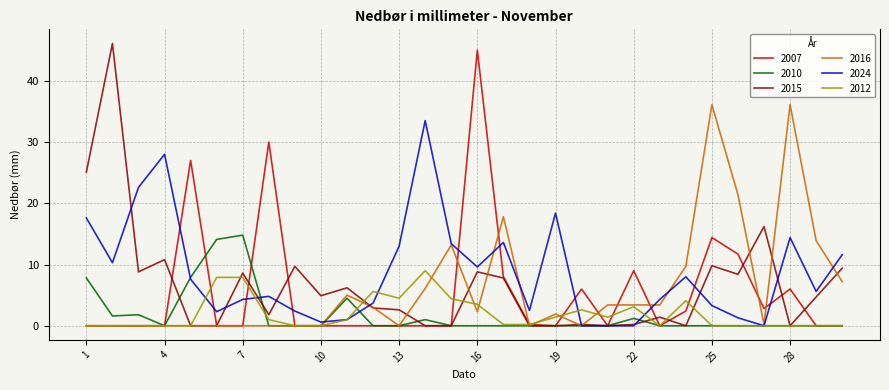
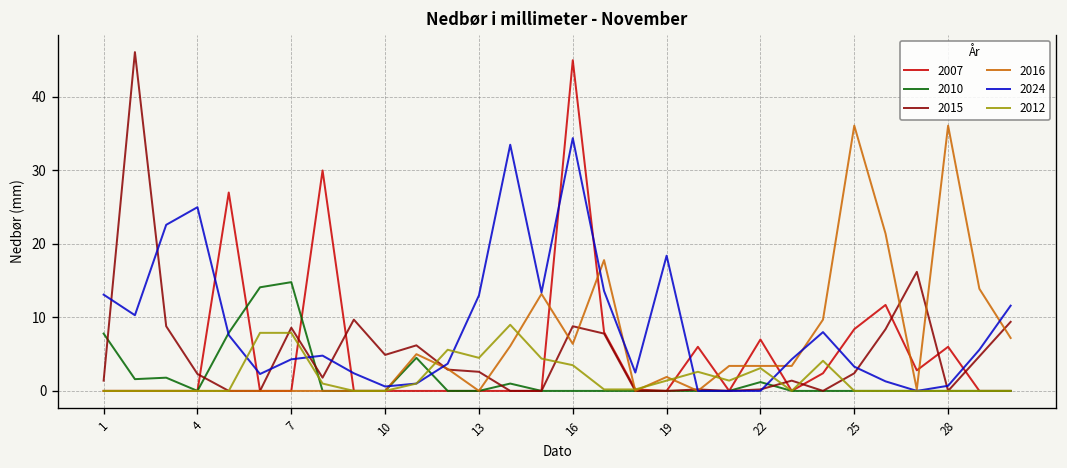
2015, 1: 25 -> 1
2024, 1: 18 -> 13
2015, 4: 11 -> 2
2024, 4: 28 -> 25
2016, 16: 2 -> 6
2024, 16: 10 -> 34
2007, 22: 9 -> 7
2007, 25: 14 -> 8
2015, 25: 10 -> 2
2024, 28: 14 -> 1
